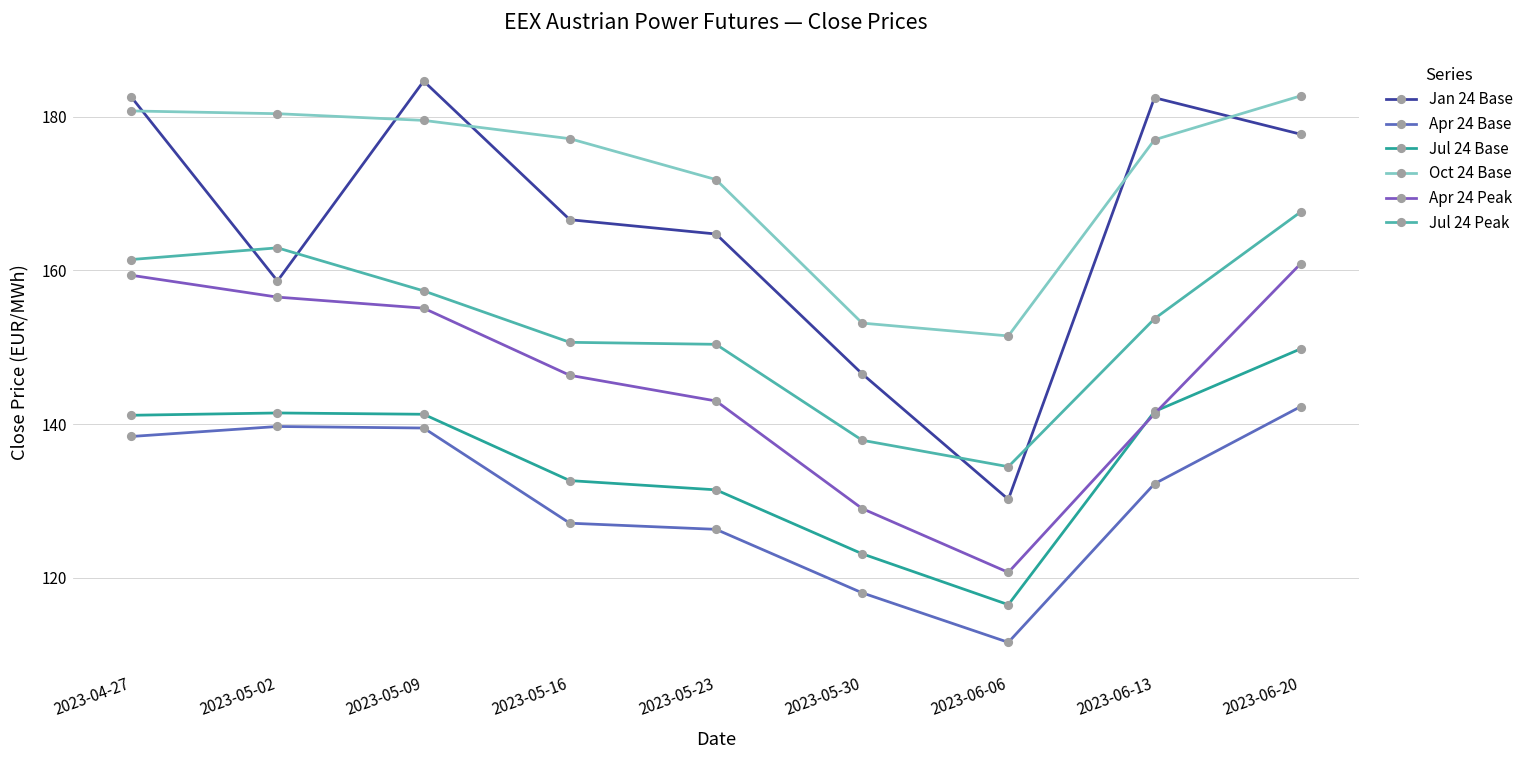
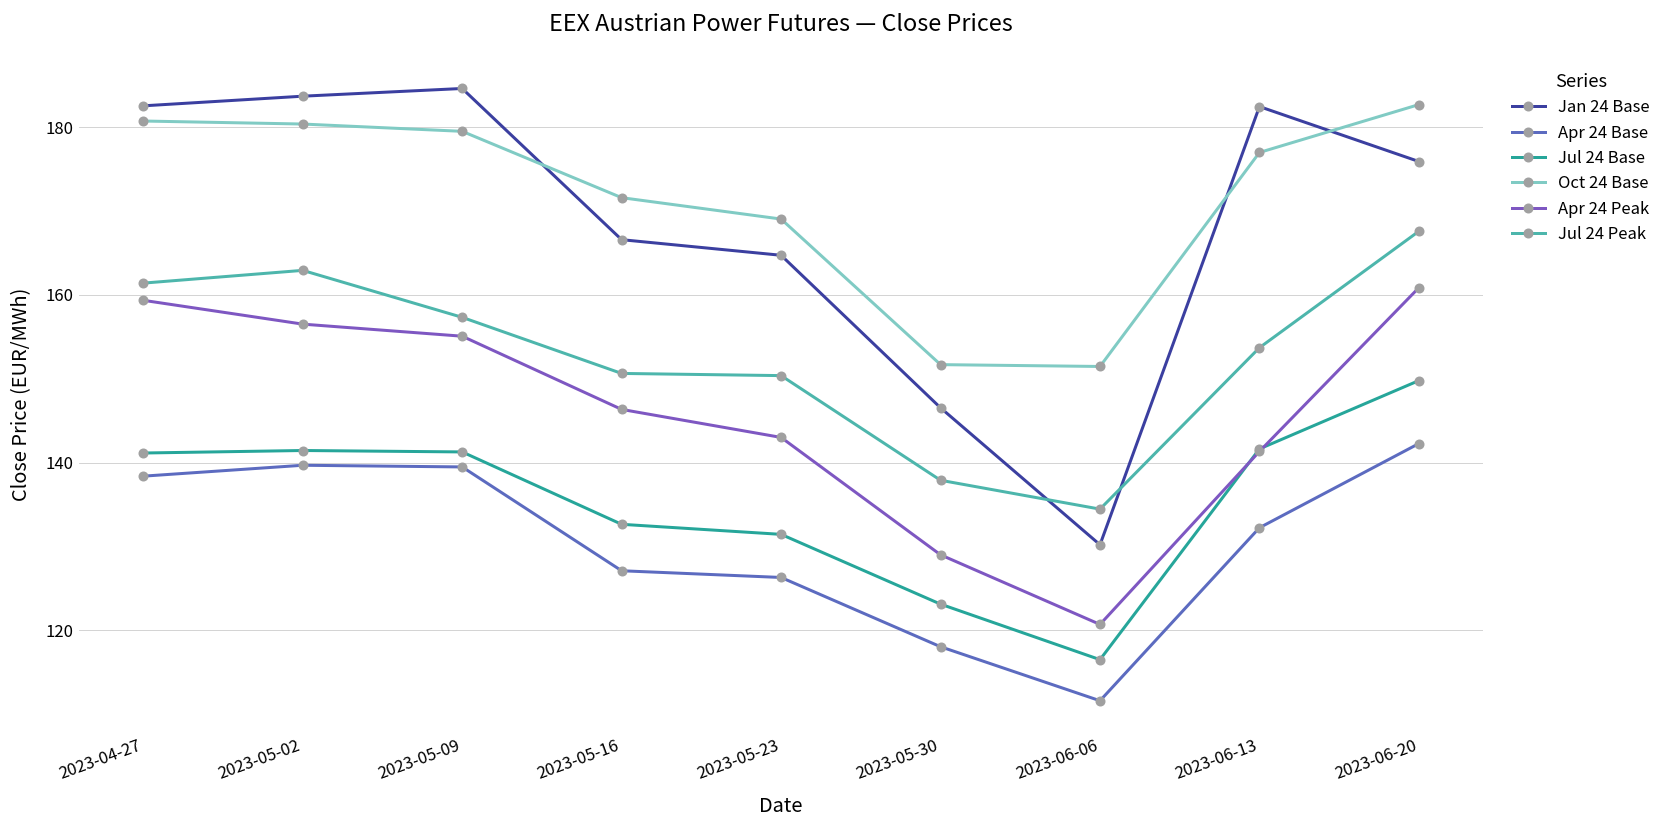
Jan 24 Base, 2023-05-02: 159 -> 184
Oct 24 Base, 2023-05-16: 177 -> 172
Oct 24 Base, 2023-05-23: 172 -> 169
Oct 24 Base, 2023-05-30: 153 -> 152
Jan 24 Base, 2023-06-20: 178 -> 176
